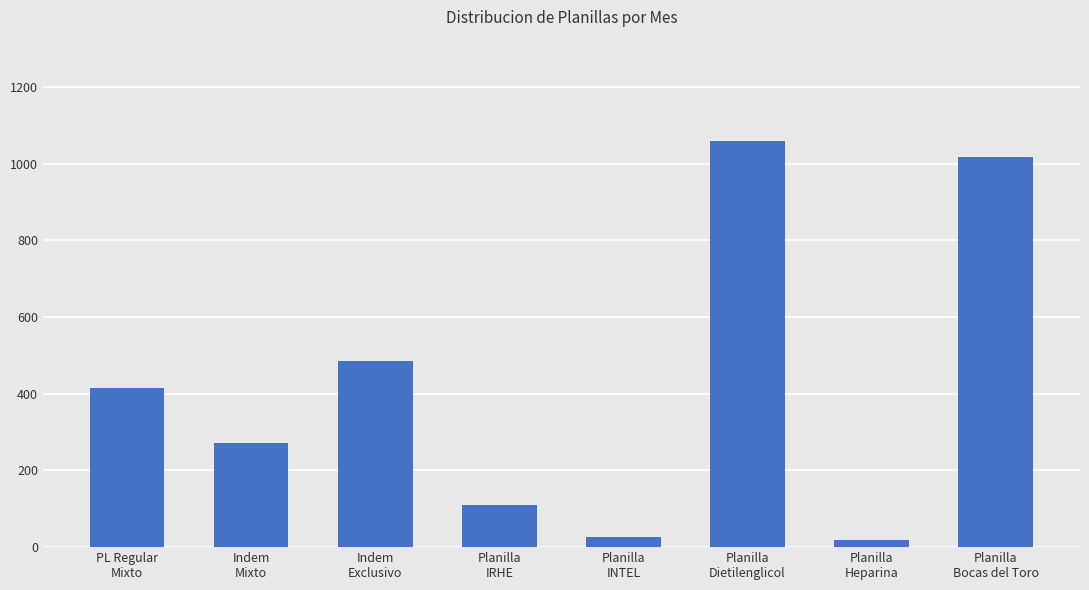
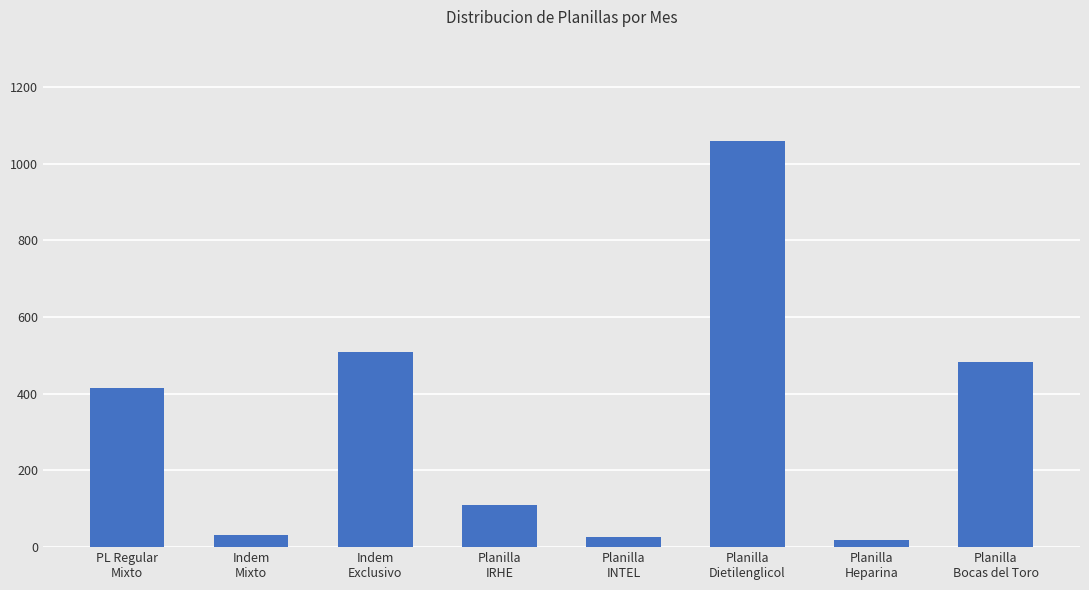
Indem Mixto: 270 -> 30
Indem Exclusivo: 490 -> 510
Planilla Bocas del Toro: 1020 -> 480
